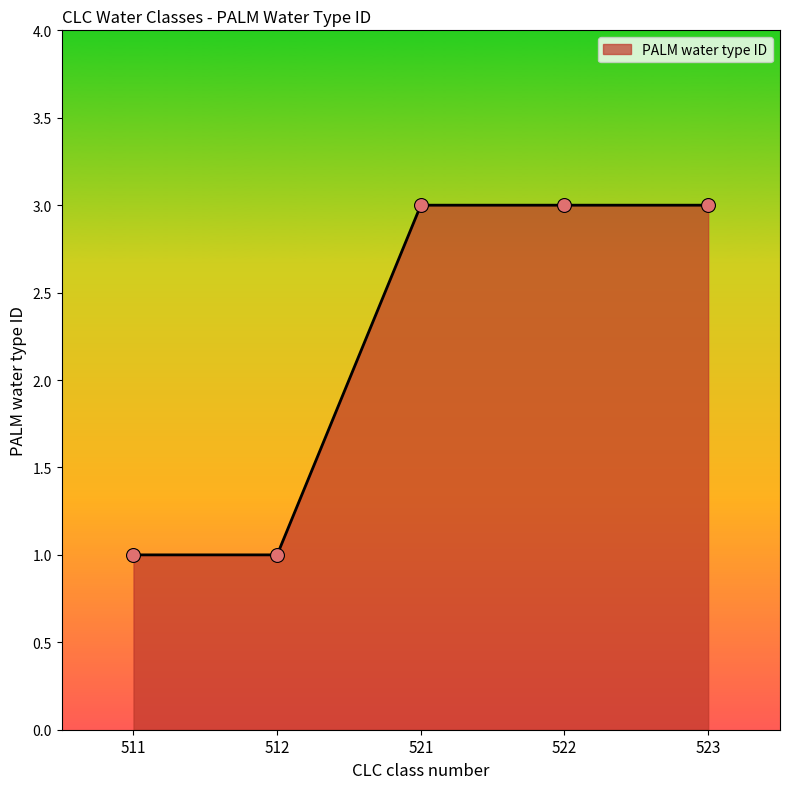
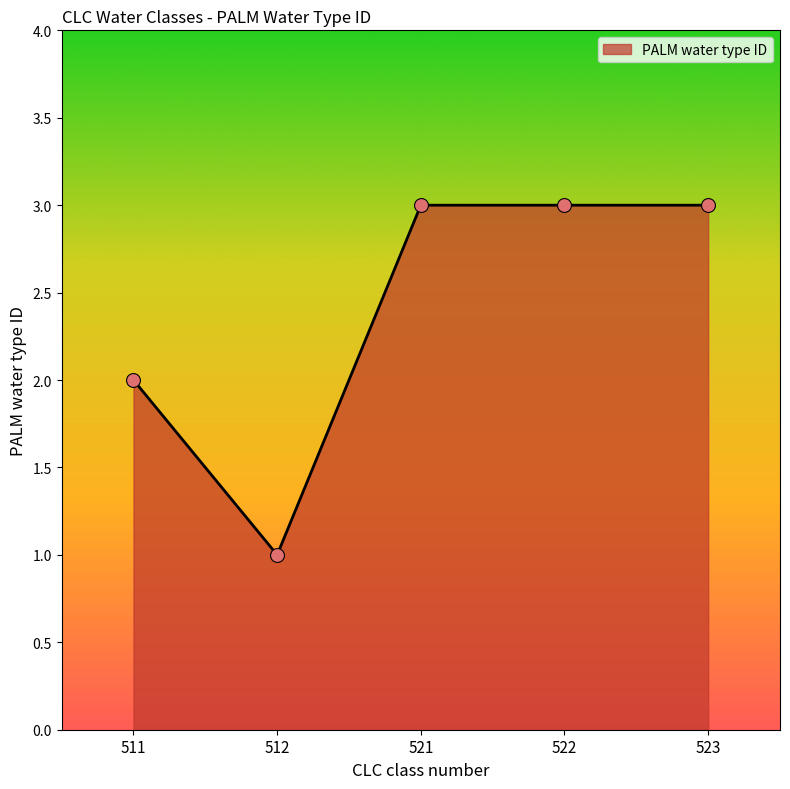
511: 1 -> 2
